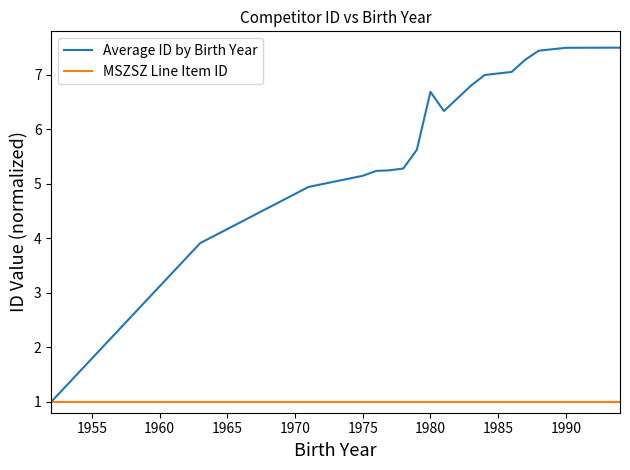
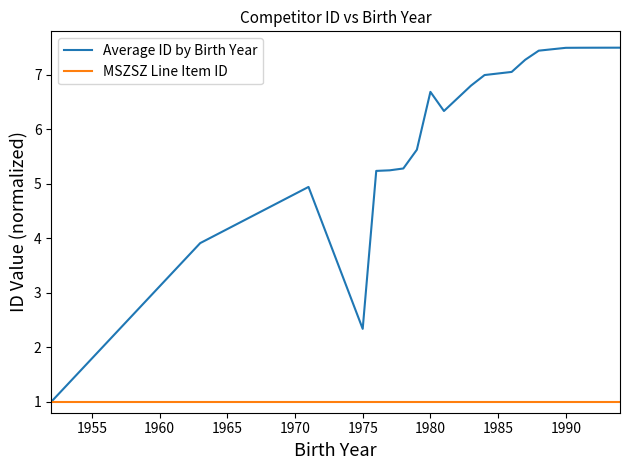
Average ID by Birth Year, 1975: 5.1 -> 2.3
